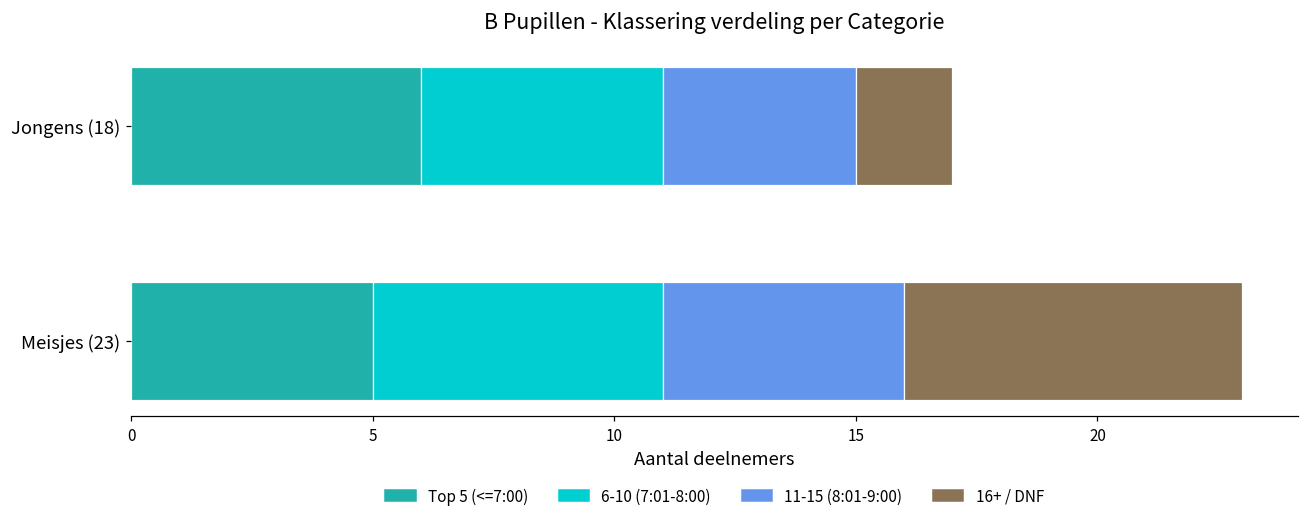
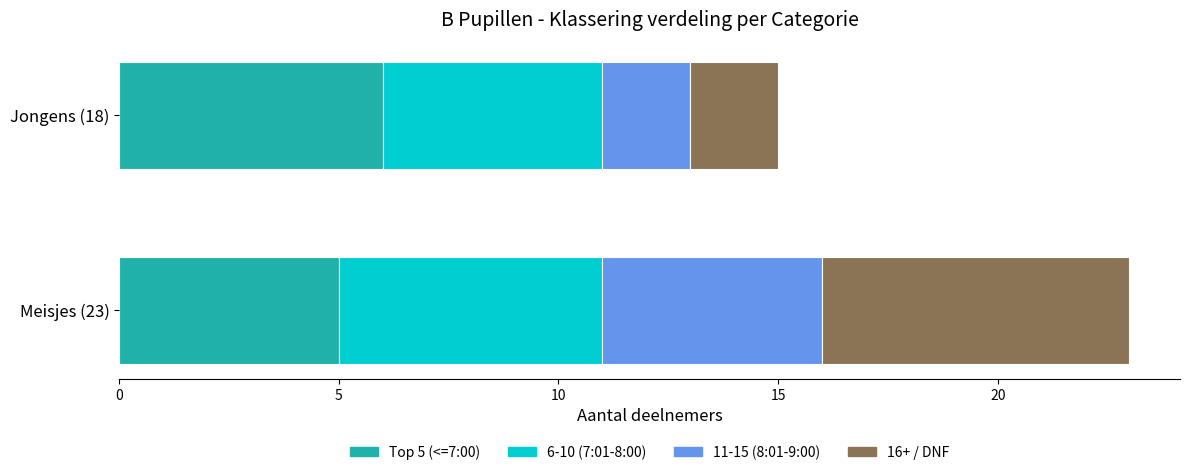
11-15 (8:01-9:00), Jongens (18): 4 -> 2
